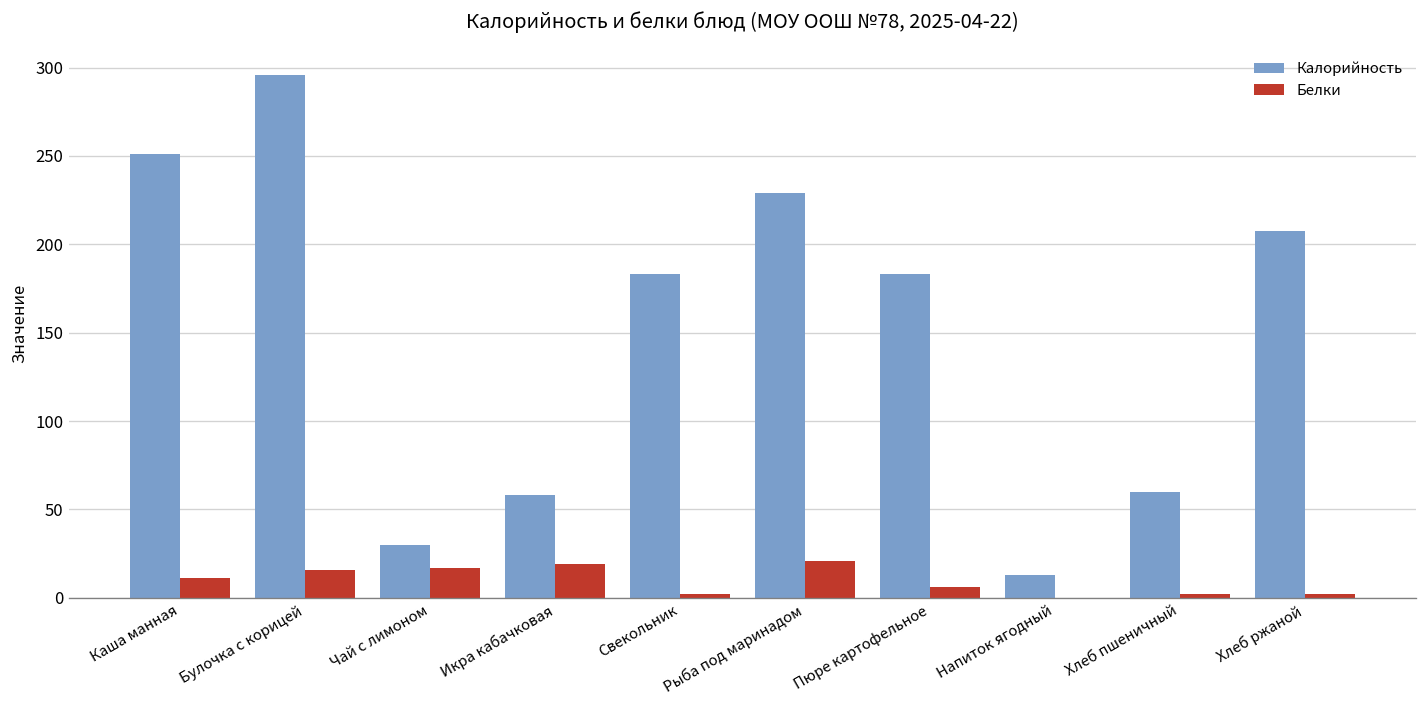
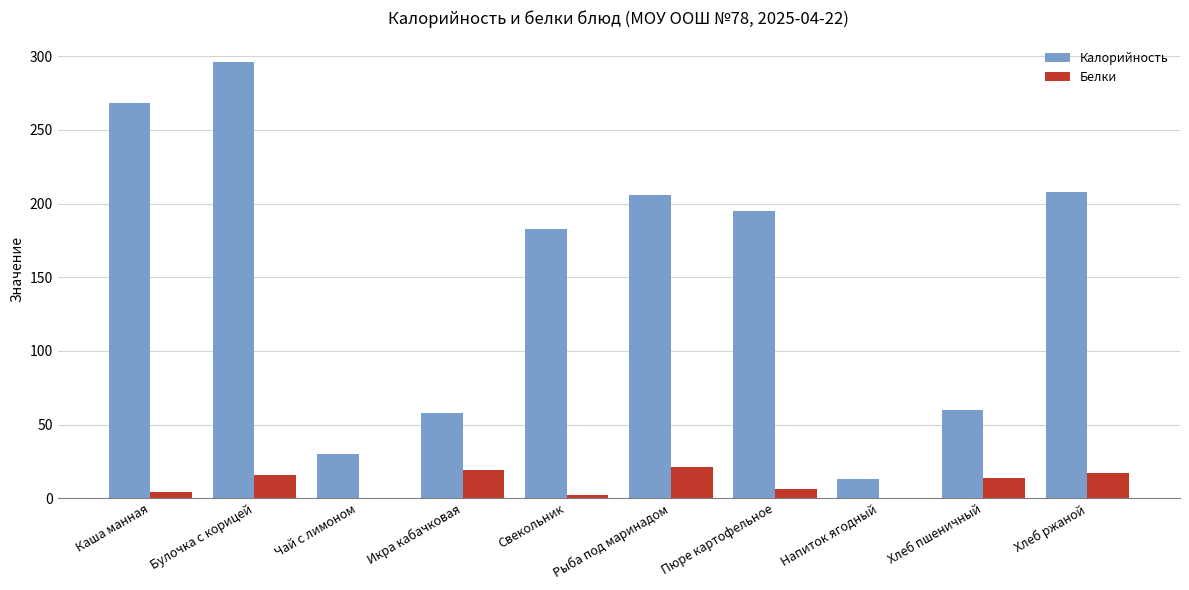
Калорийность, Каша манная: 251 -> 268
Белки, Каша манная: 11 -> 4
Белки, Чай с лимоном: 17 -> 0
Калорийность, Рыба под маринадом: 229 -> 206
Калорийность, Пюре картофельное: 183 -> 195
Белки, Хлеб пшеничный: 2 -> 14
Белки, Хлеб ржаной: 2 -> 17
